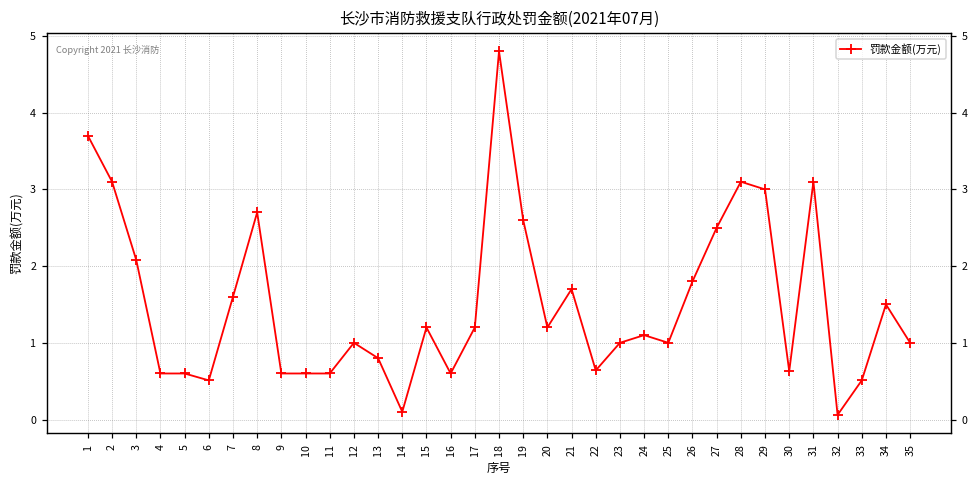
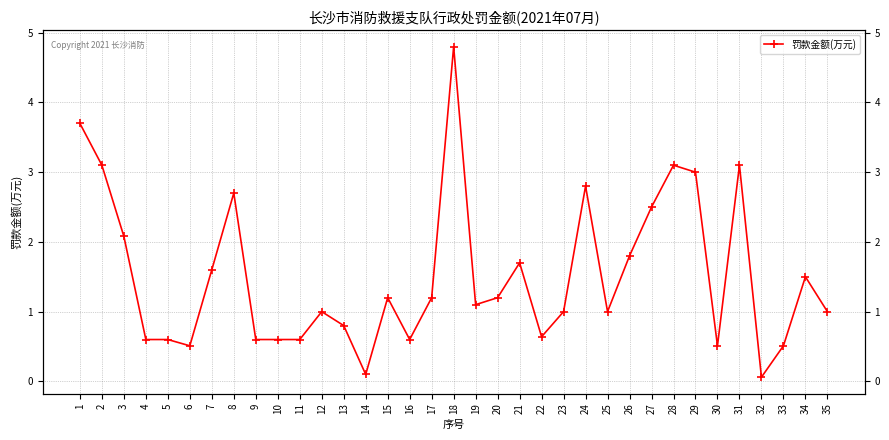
19: 2.6 -> 1.1
24: 1.1 -> 2.8
30: 0.6 -> 0.5
